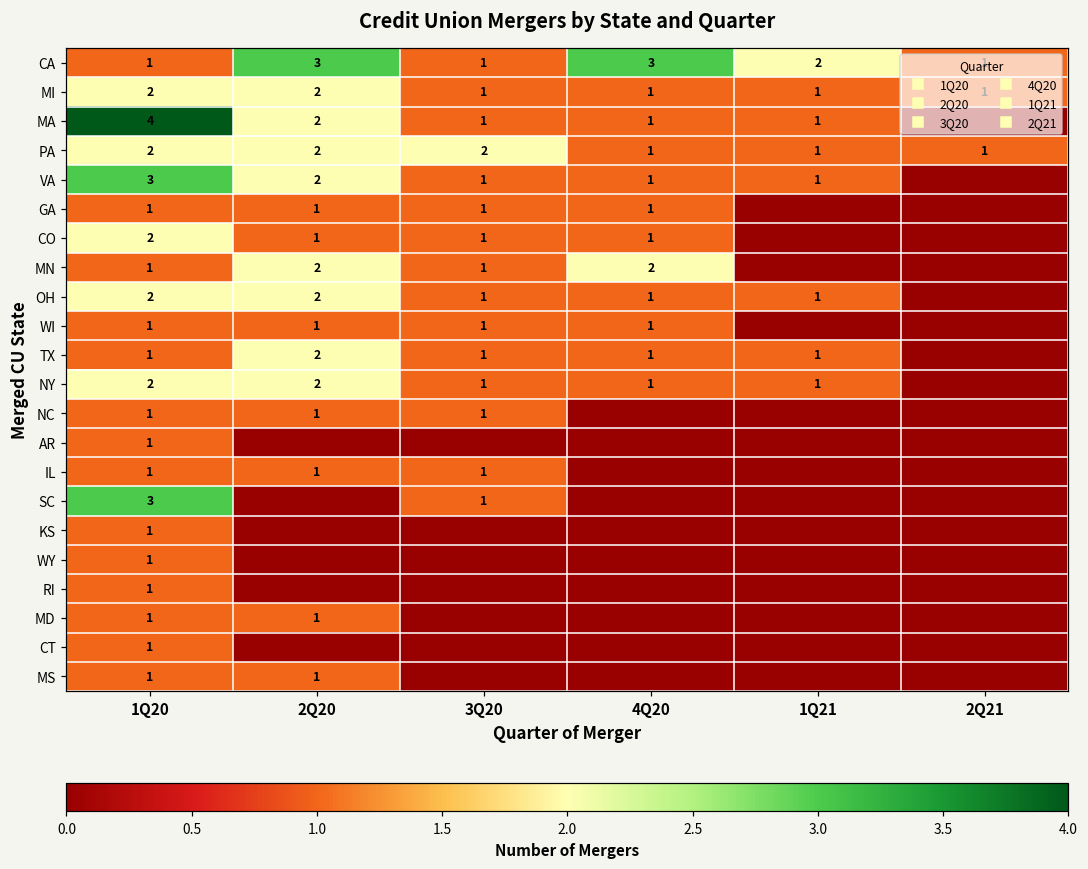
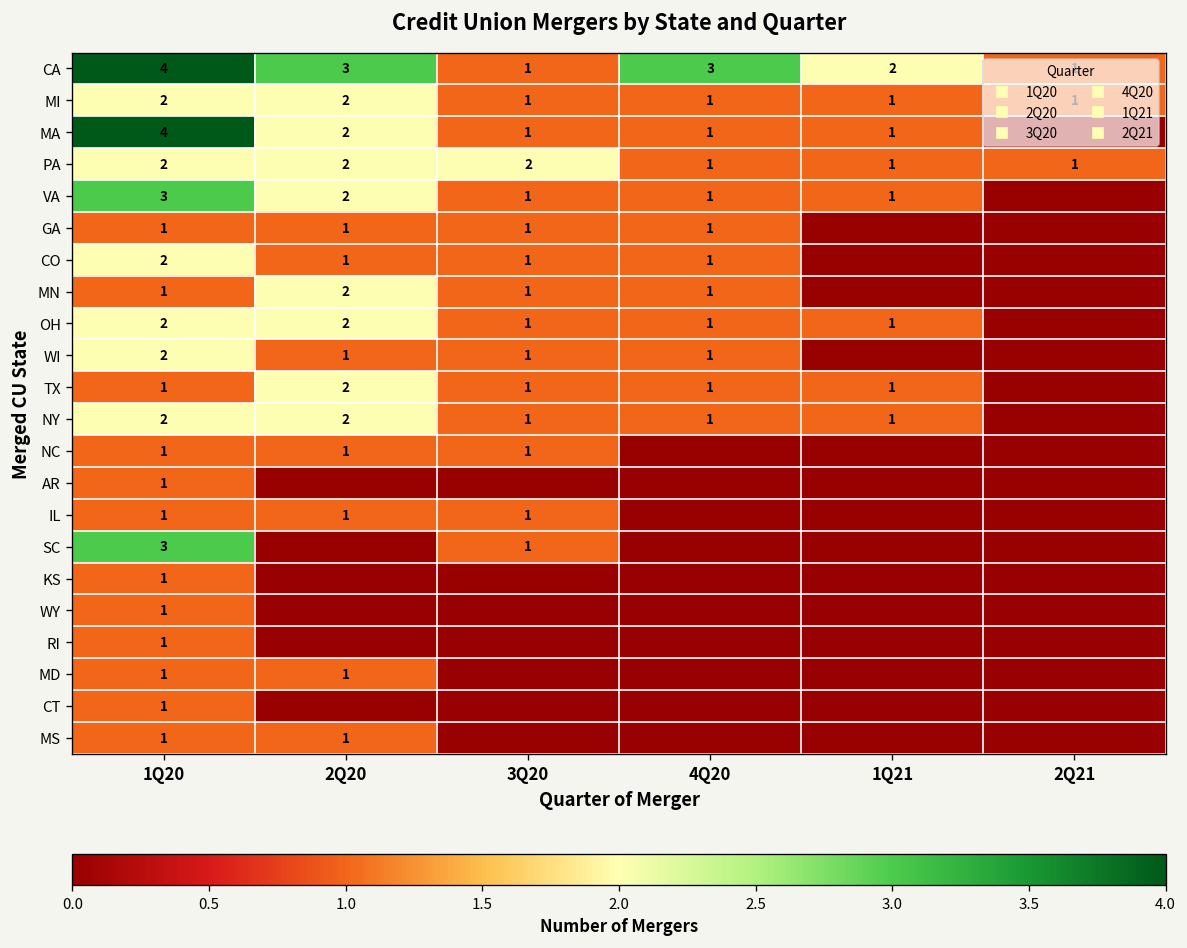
CA, 1Q20: 1 -> 4
MN, 4Q20: 2 -> 1
WI, 1Q20: 1 -> 2
